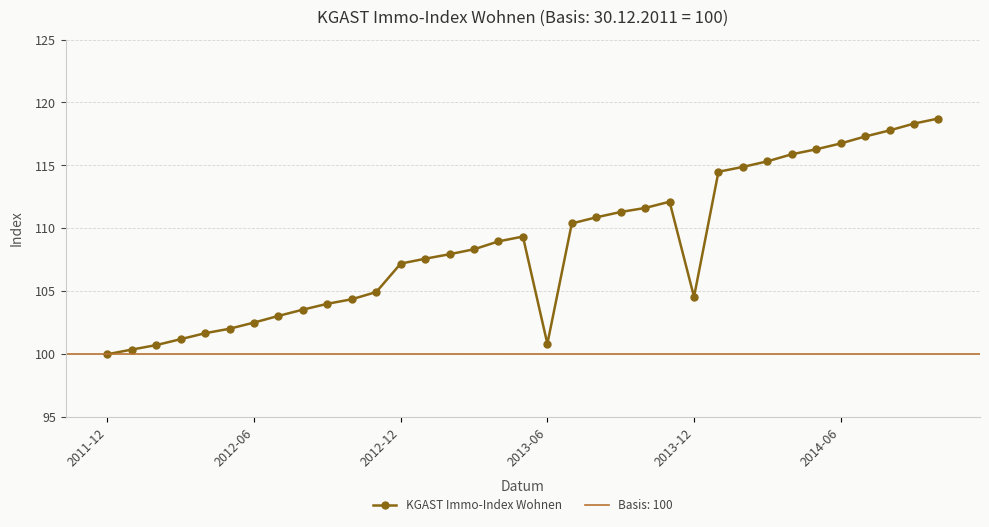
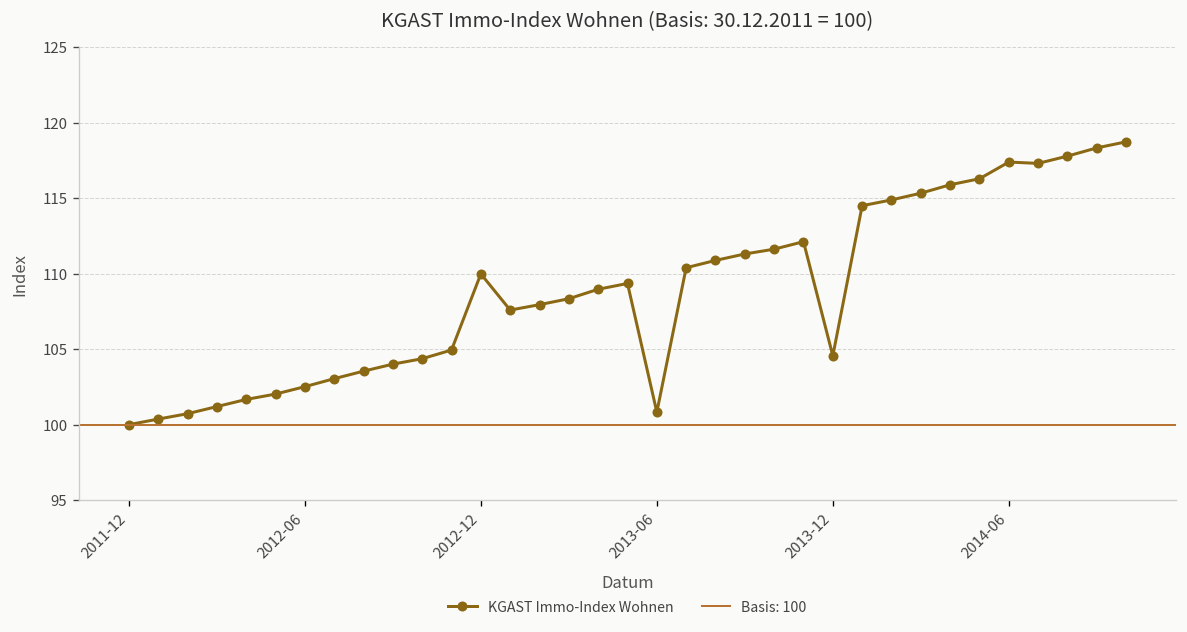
2012-12: 107.2 -> 110.0
2014-06: 116.7 -> 117.4
